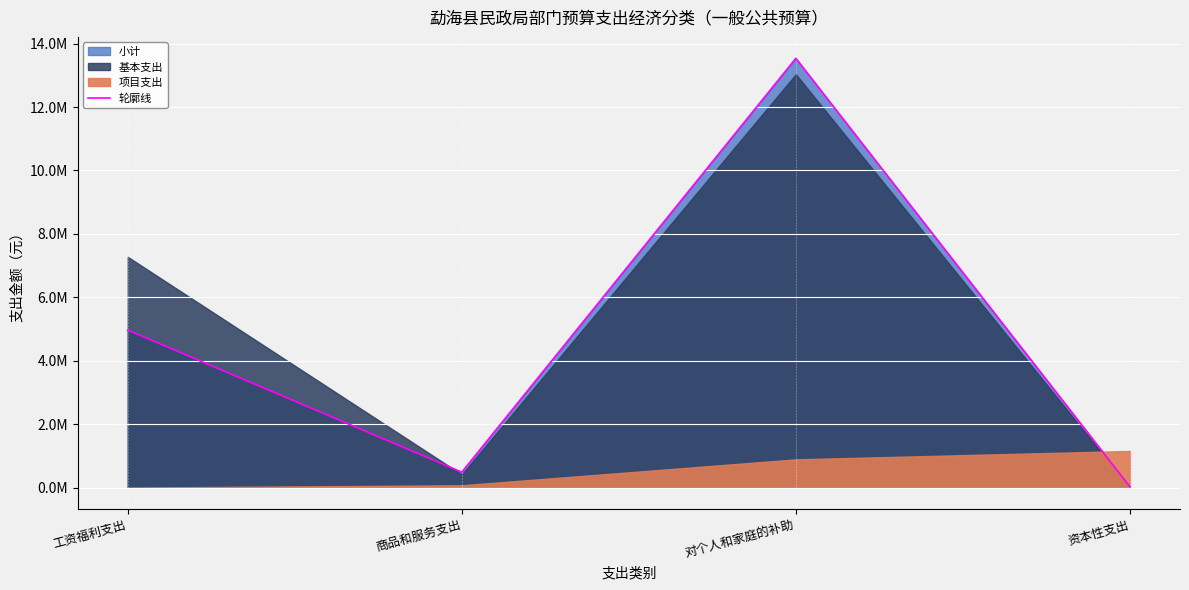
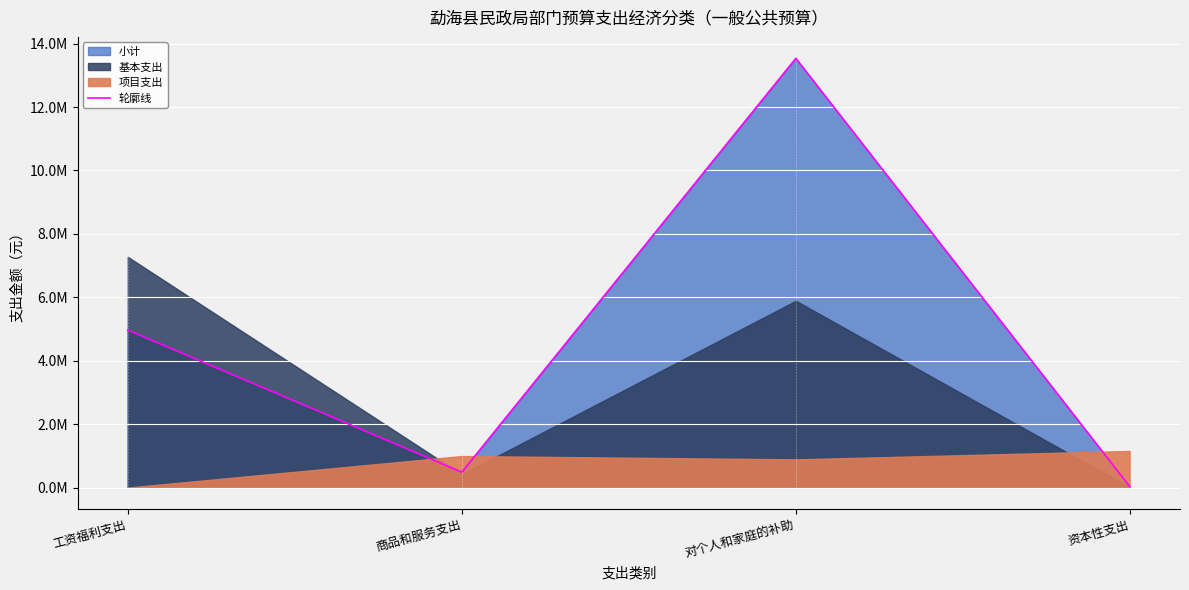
项目支出, 商品和服务支出: 100000 -> 1000000
基本支出, 对个人和家庭的补助: 13000000 -> 5900000
